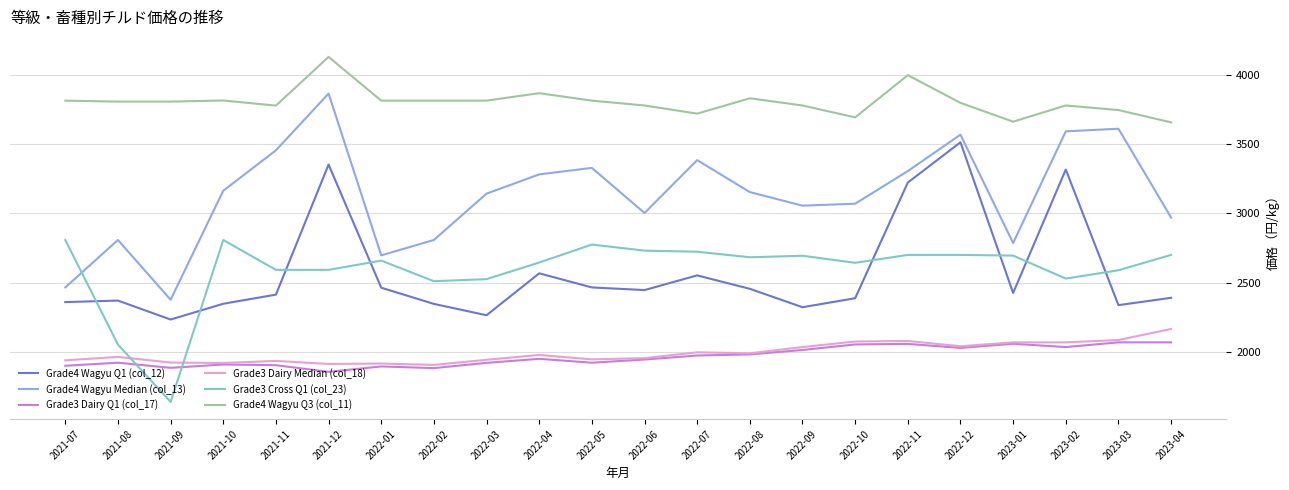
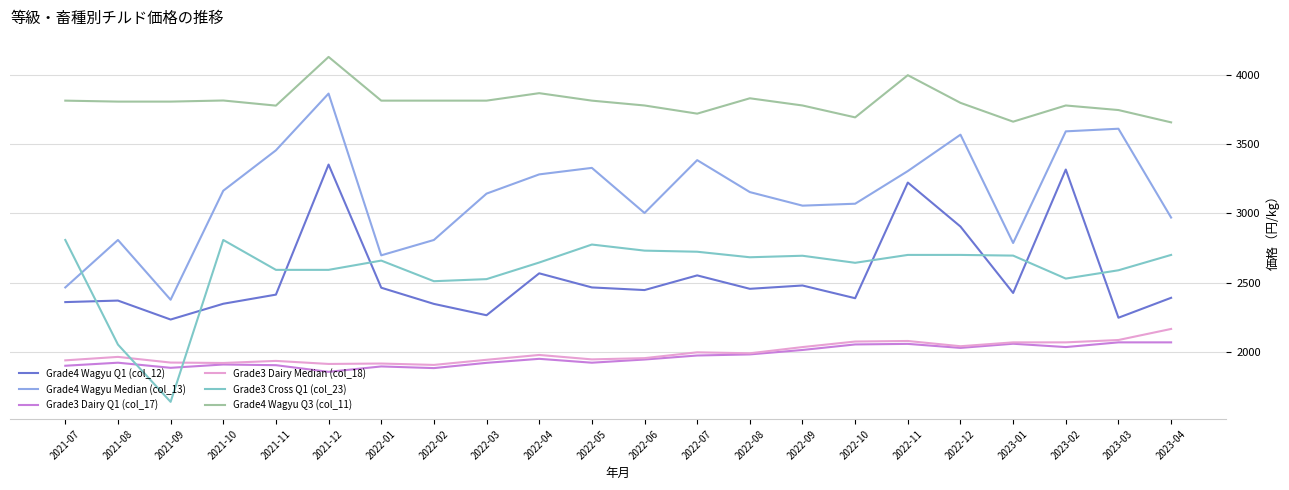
Grade4 Wagyu Q1 (col_12), 2022-09: 2320 -> 2480
Grade4 Wagyu Q1 (col_12), 2022-12: 3510 -> 2910
Grade4 Wagyu Q1 (col_12), 2023-03: 2340 -> 2250
